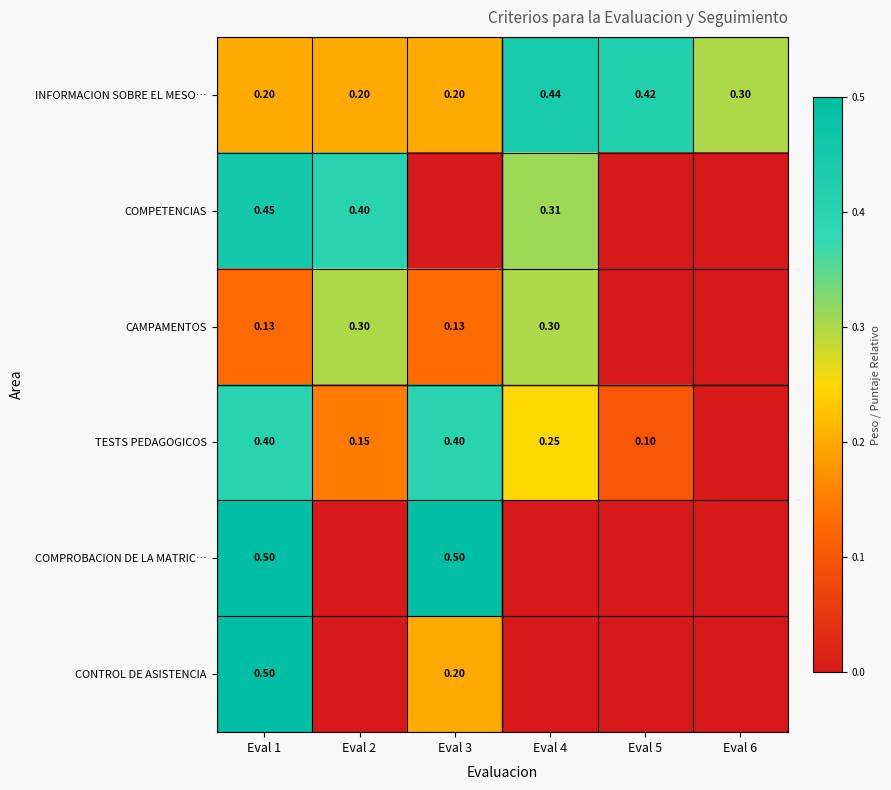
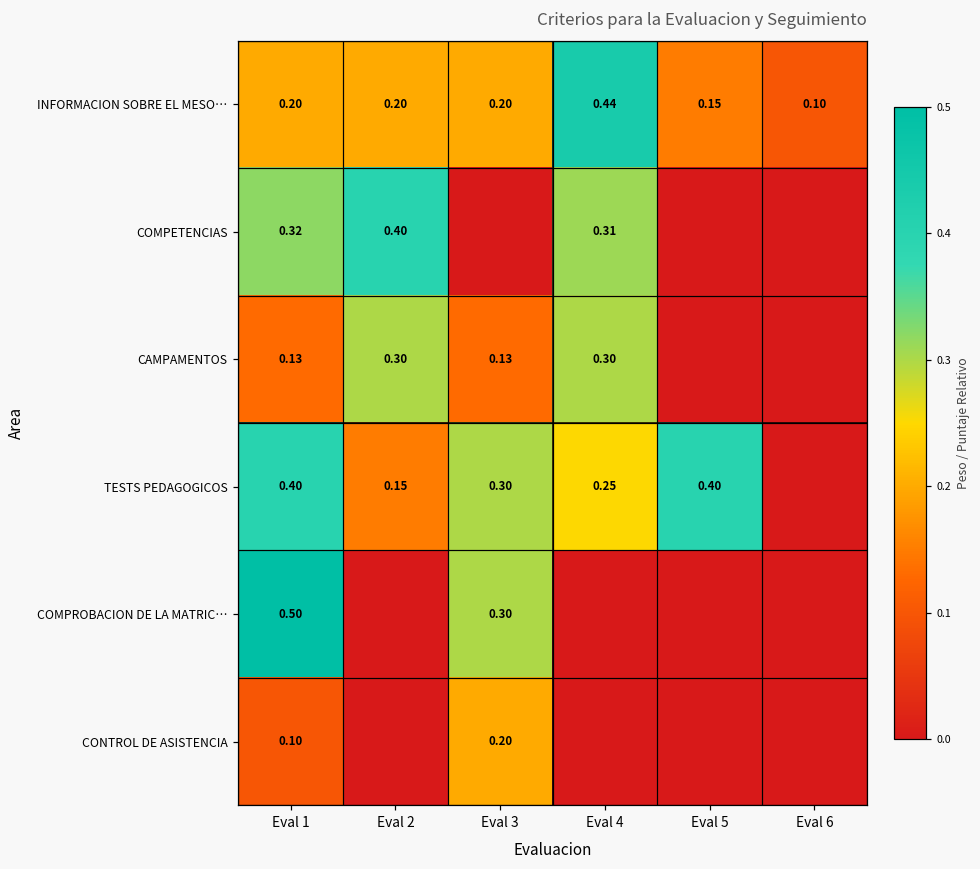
INFORMACION SOBRE EL MESO…, Eval 5: 0.42 -> 0.15
INFORMACION SOBRE EL MESO…, Eval 6: 0.30 -> 0.10
COMPETENCIAS, Eval 1: 0.45 -> 0.32
TESTS PEDAGOGICOS, Eval 3: 0.40 -> 0.30
TESTS PEDAGOGICOS, Eval 5: 0.10 -> 0.40
COMPROBACION DE LA MATRIC…, Eval 3: 0.50 -> 0.30
CONTROL DE ASISTENCIA, Eval 1: 0.50 -> 0.10
